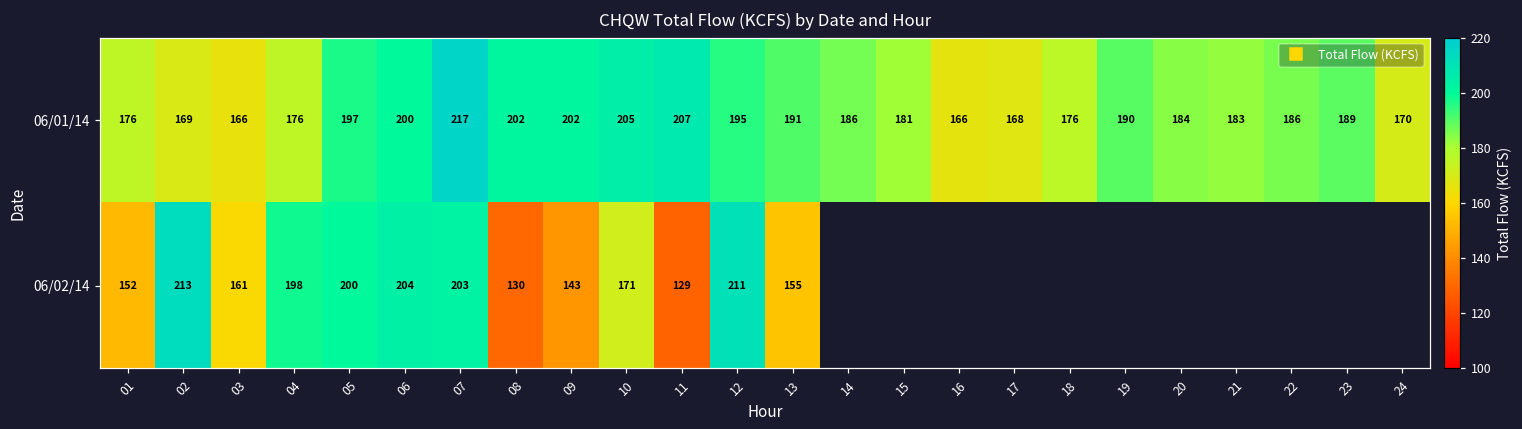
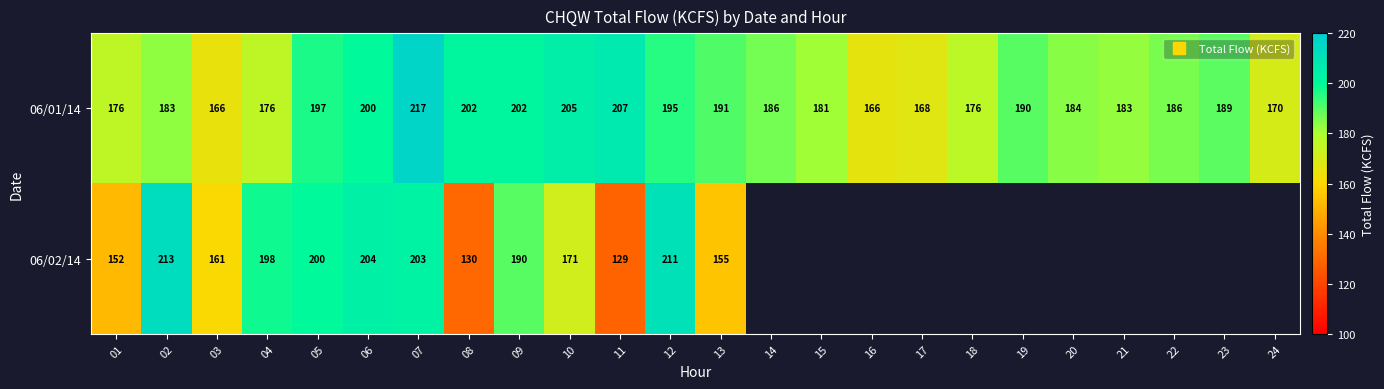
06/01/14, 02: 169 -> 183
06/02/14, 09: 143 -> 190
